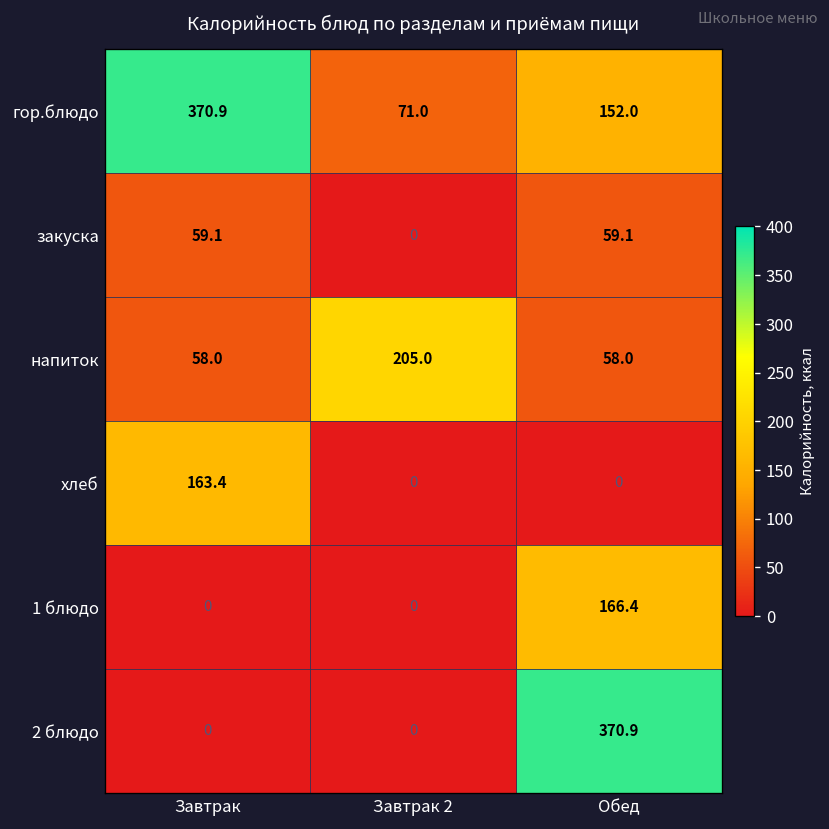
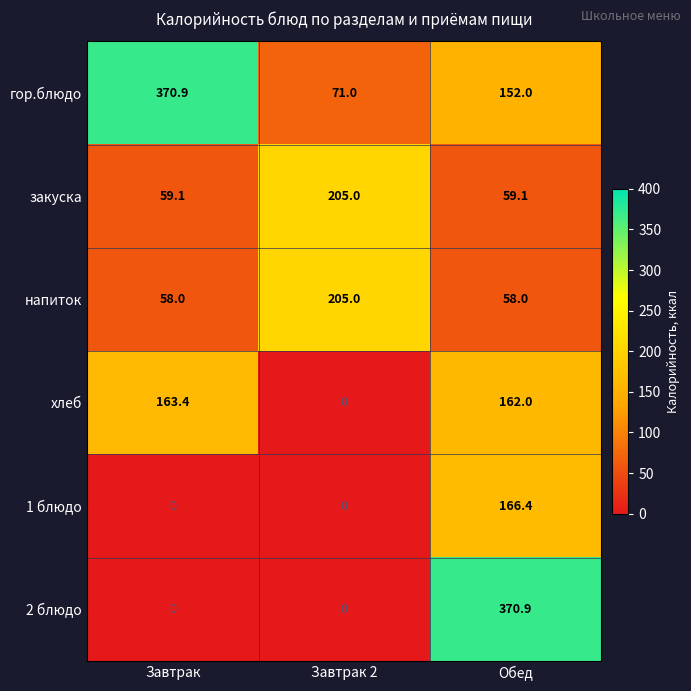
закуска, Завтрак 2: 0 -> 205.0
хлеб, Обед: 0 -> 162.0
